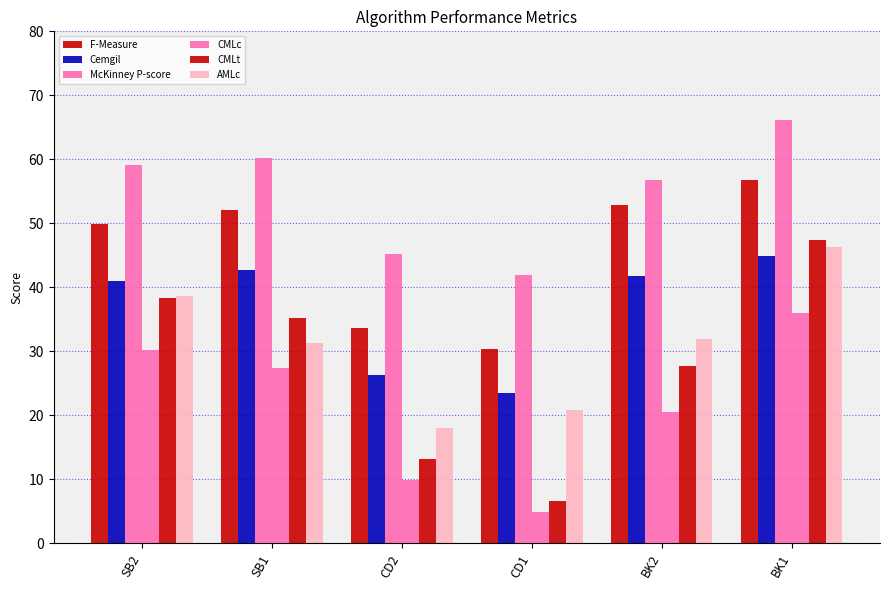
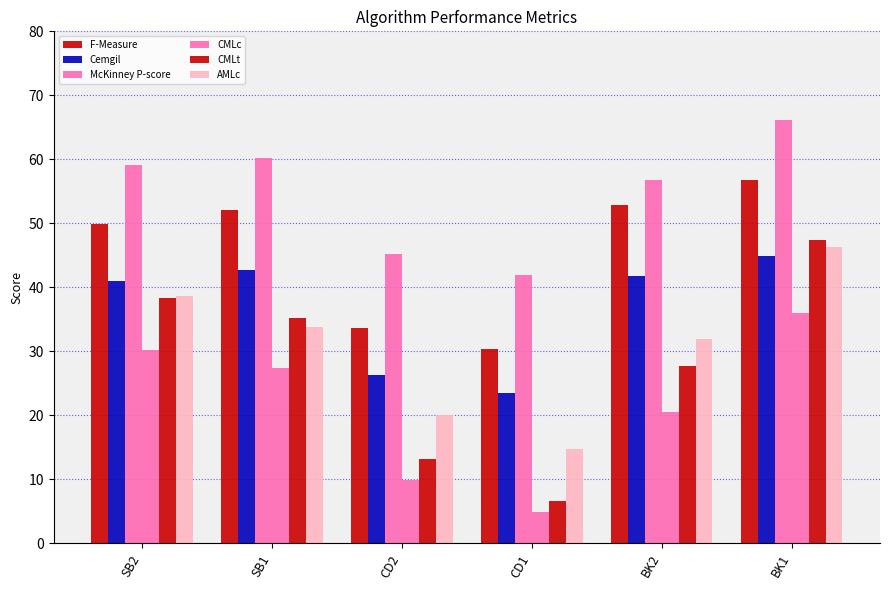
AMLc, SB1: 31 -> 34
AMLc, CD2: 18 -> 20
AMLc, CD1: 21 -> 15
